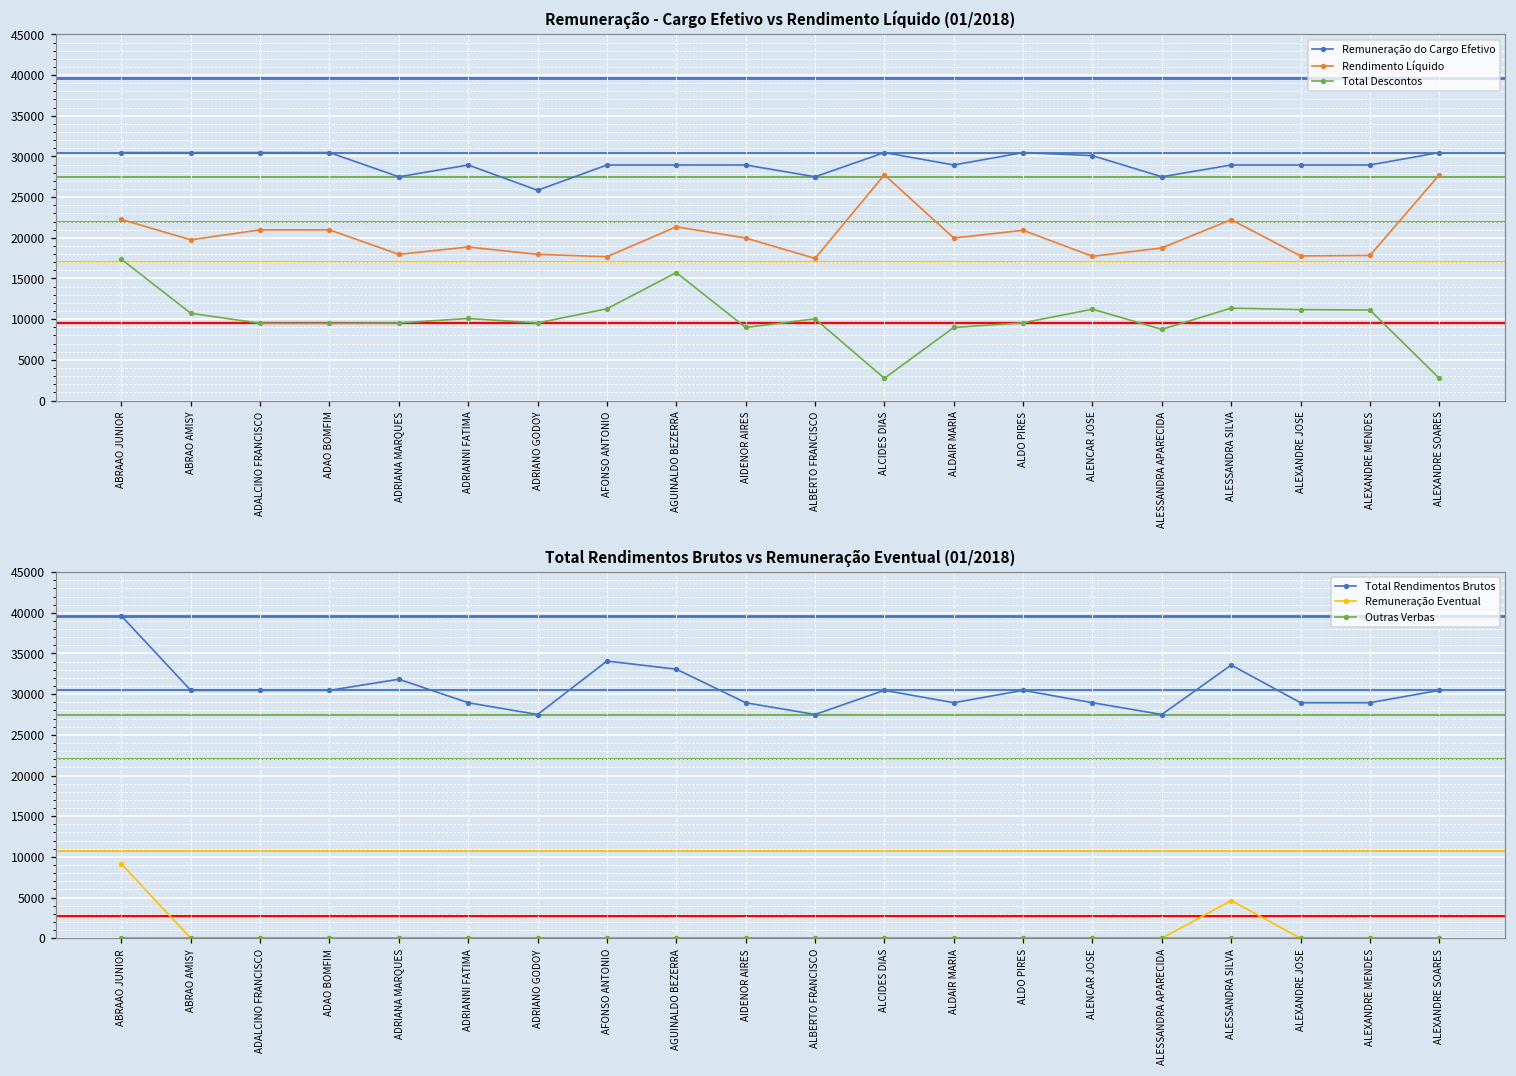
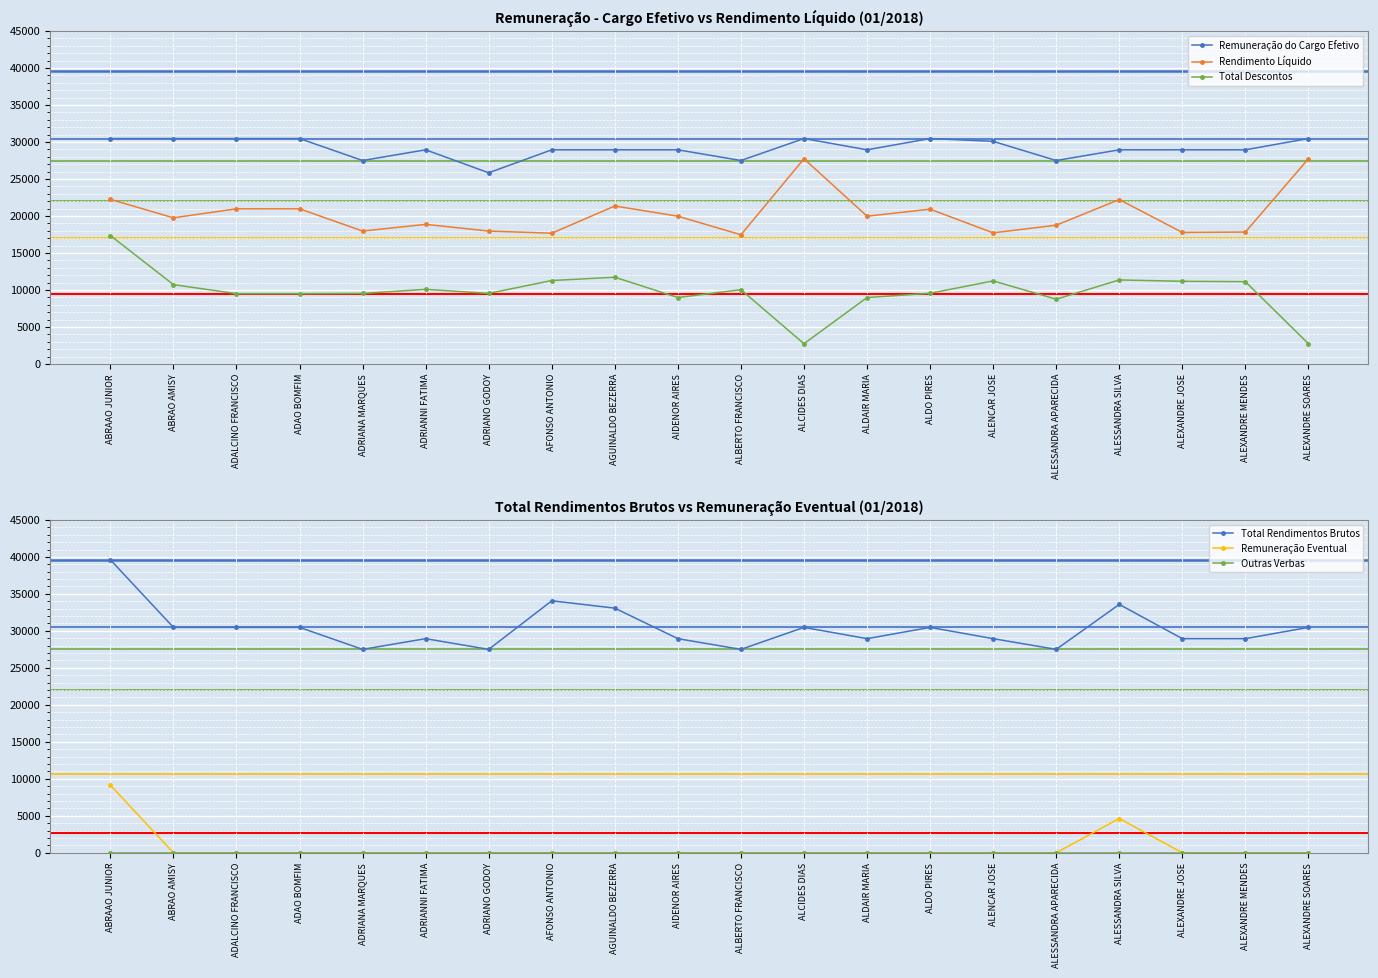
Remuneração - Cargo Efetivo vs Rendimento Líquido (01/2018), Total Descontos, AGUINALDO BEZERRA: 16000 -> 12000
Total Rendimentos Brutos vs Remuneração Eventual (01/2018), Total Rendimentos Brutos, ADRIANA MARQUES: 32000 -> 28000
